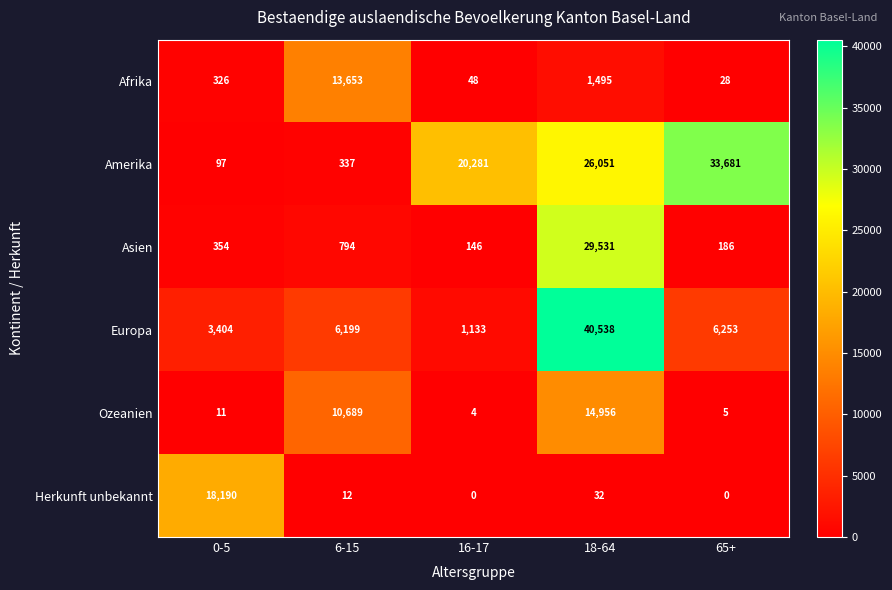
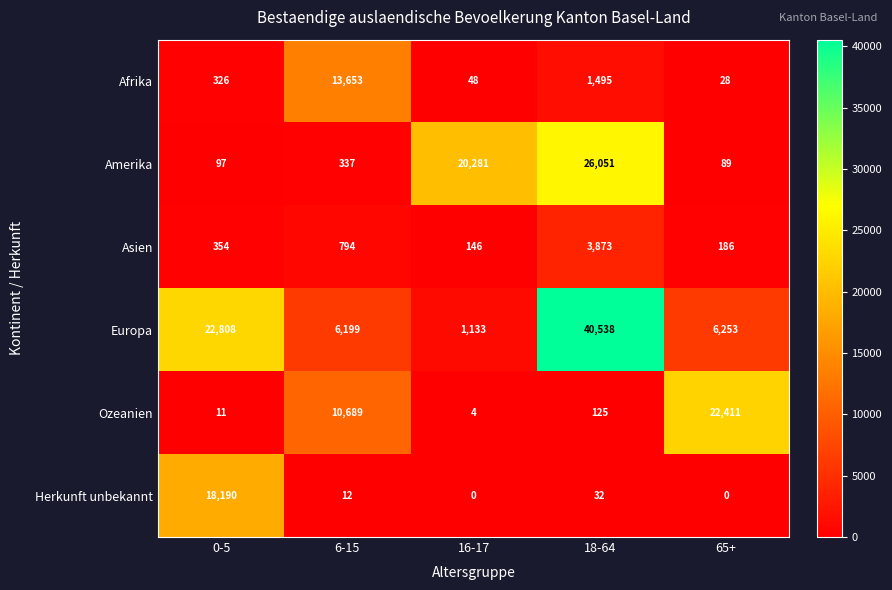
Amerika, 65+: 33,681 -> 89
Asien, 18-64: 29,531 -> 3,873
Europa, 0-5: 3,404 -> 22,808
Ozeanien, 18-64: 14,956 -> 125
Ozeanien, 65+: 5 -> 22,411
